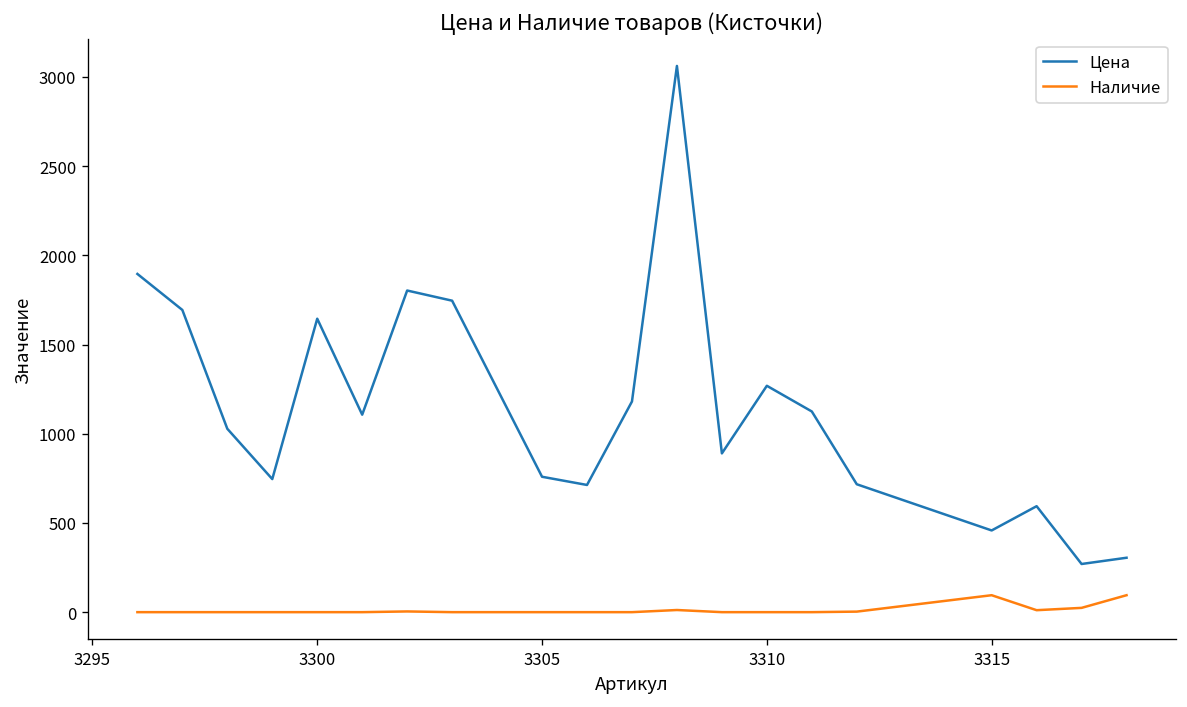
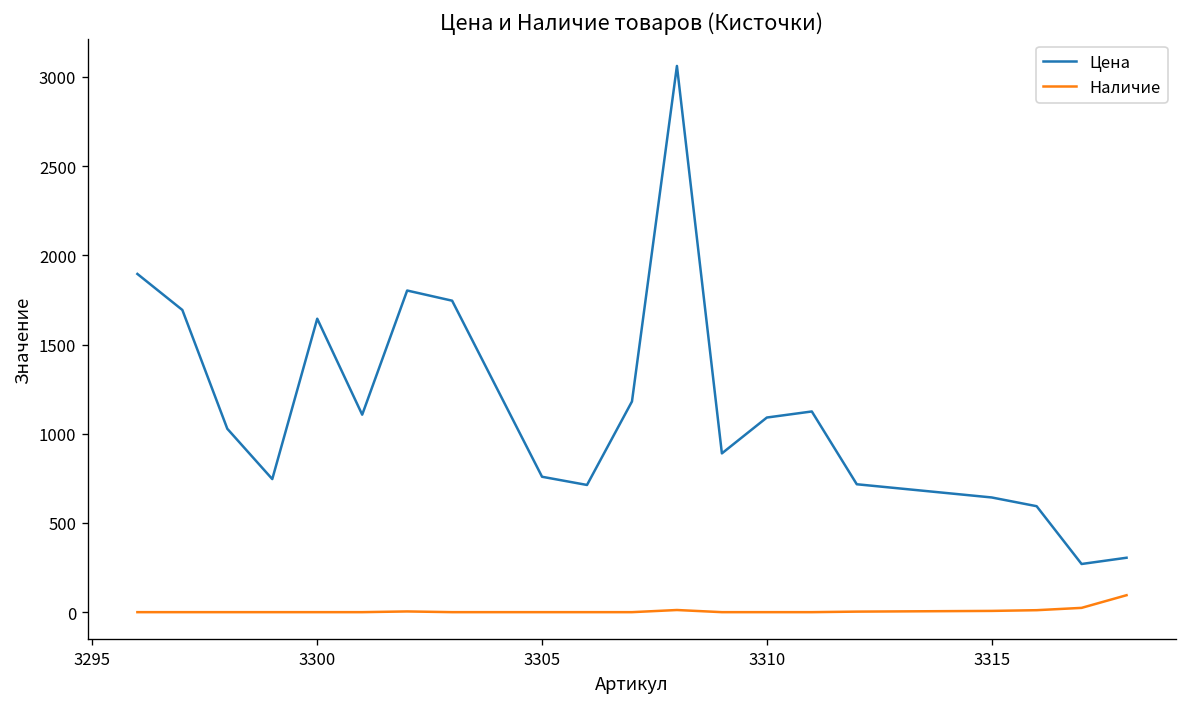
Цена, 3310: 1270 -> 1090
Цена, 3315: 460 -> 640
Наличие, 3315: 100 -> 10
